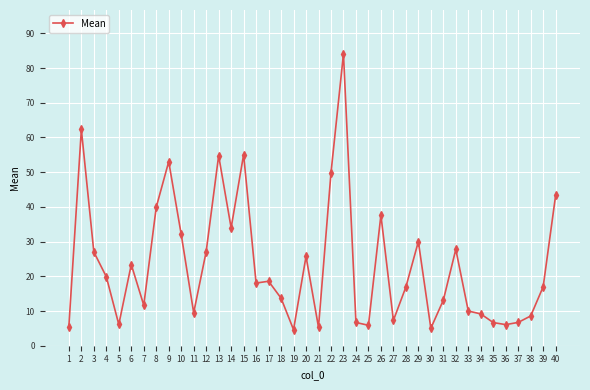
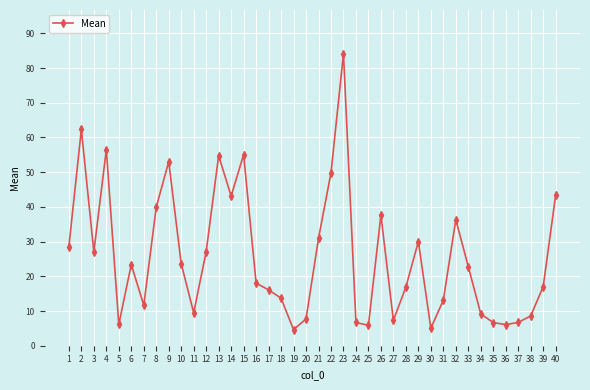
1: 6 -> 28
4: 20 -> 56
10: 32 -> 24
14: 34 -> 43
17: 19 -> 16
20: 26 -> 8
21: 5 -> 31
32: 28 -> 36
33: 10 -> 23
